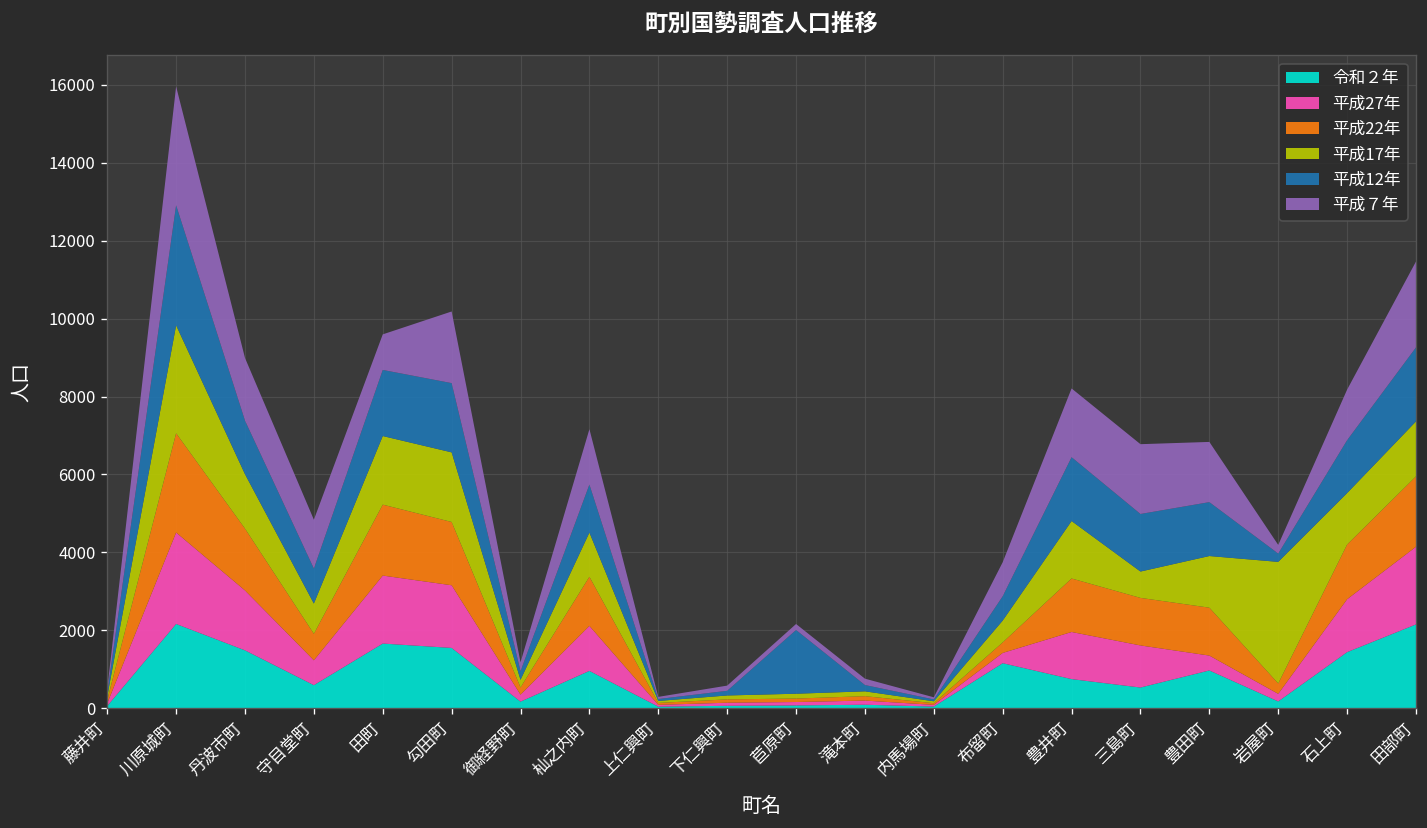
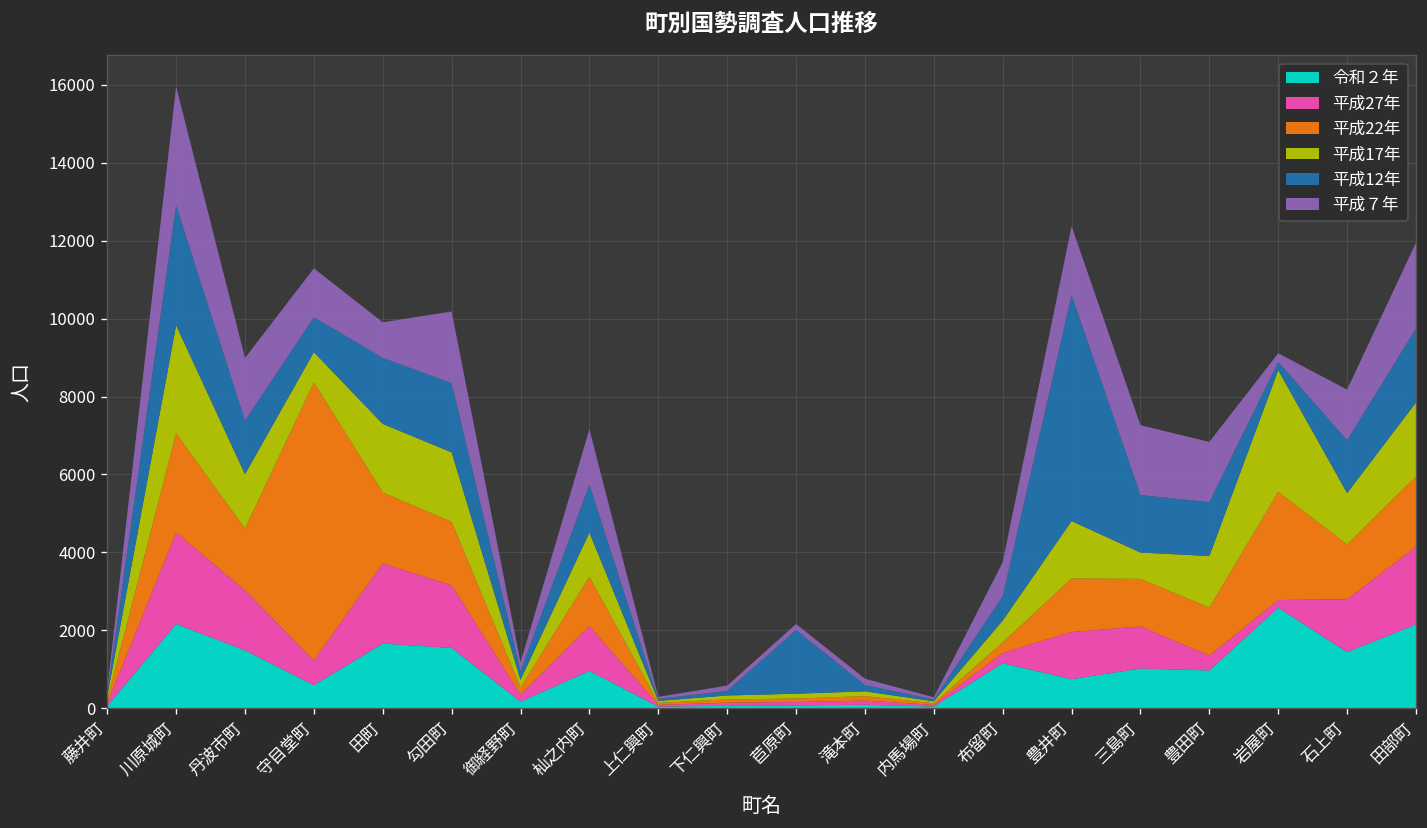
平成22年, 守目堂町: 700 -> 7100
平成27年, 田町: 1700 -> 2100
平成12年, 豊井町: 1600 -> 5800
令和２年, 三島町: 500 -> 1000
令和２年, 岩屋町: 200 -> 2600
平成22年, 岩屋町: 300 -> 2800
平成17年, 田部町: 1400 -> 1900
